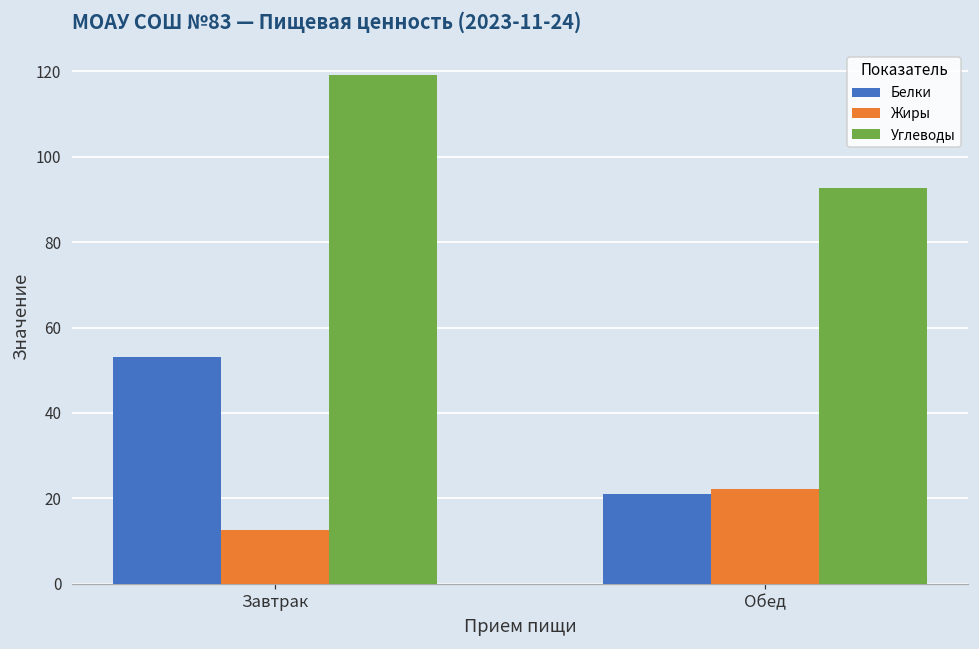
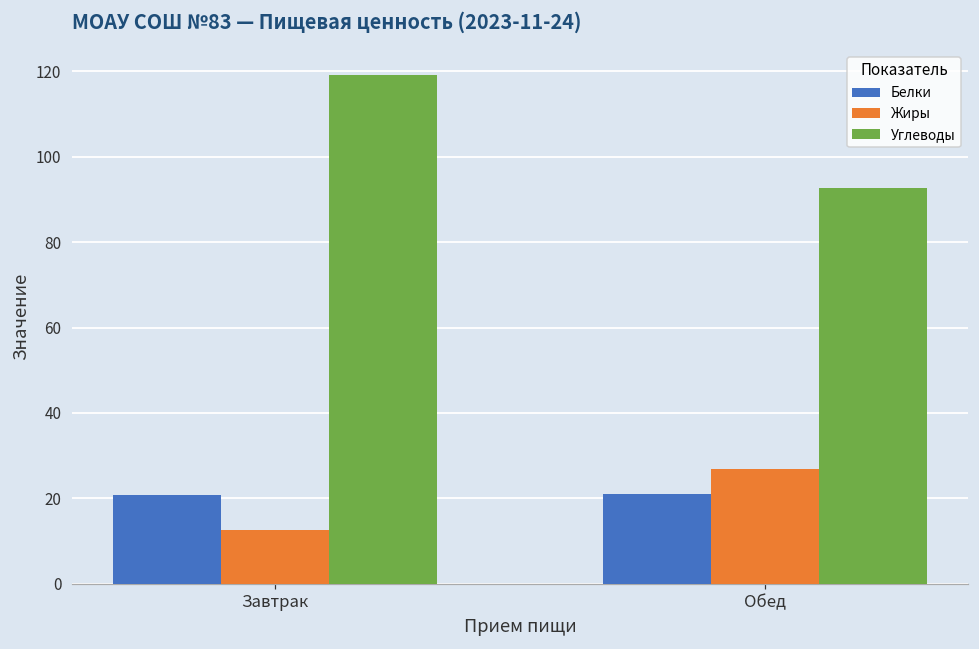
Белки, Завтрак: 53 -> 21
Жиры, Обед: 22 -> 27
